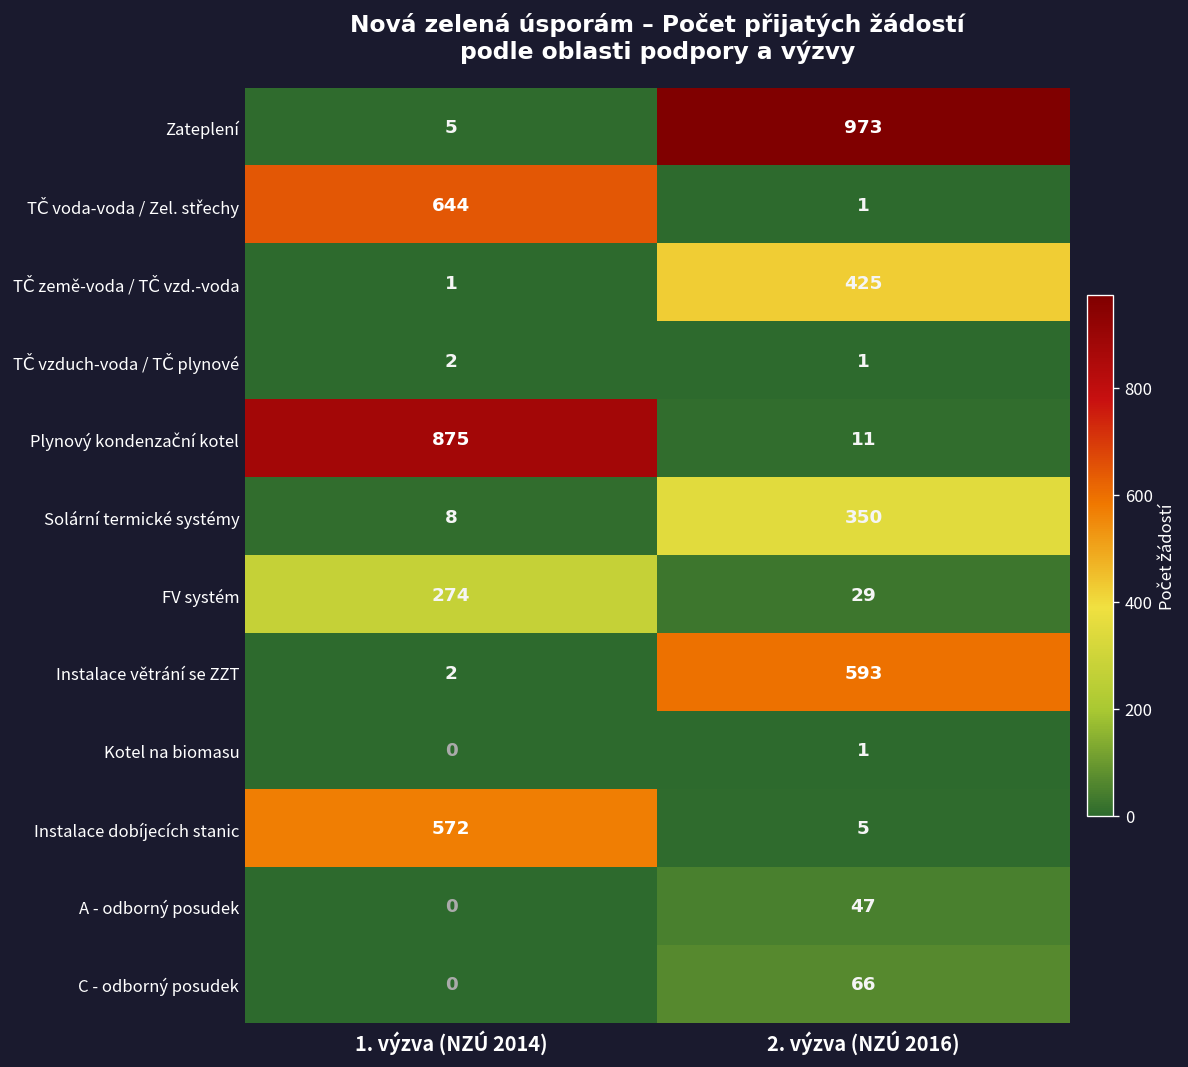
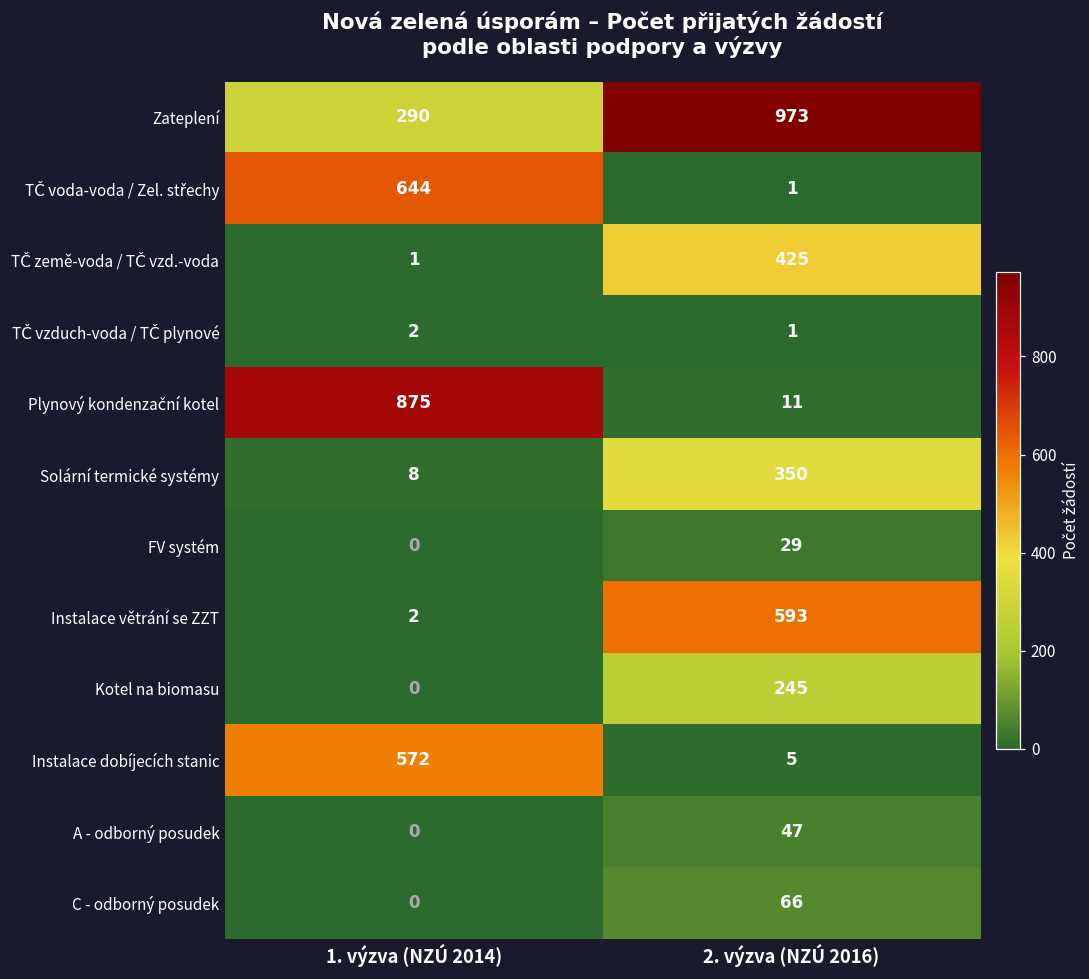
Zateplení, 1. výzva (NZÚ 2014): 5 -> 290
FV systém, 1. výzva (NZÚ 2014): 274 -> 0
Kotel na biomasu, 2. výzva (NZÚ 2016): 1 -> 245
